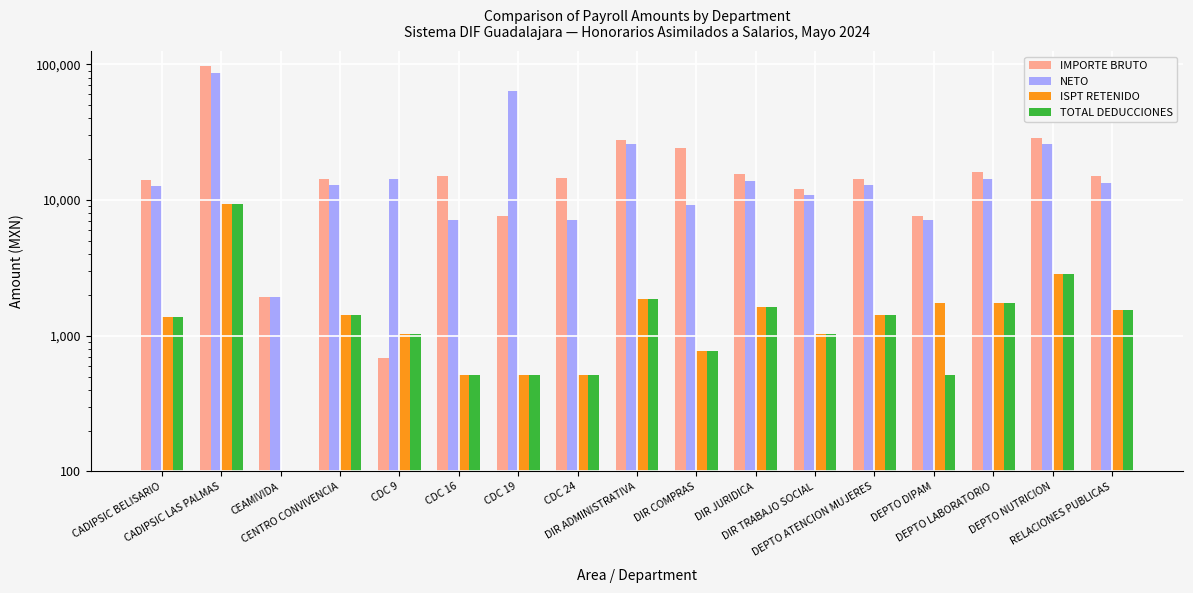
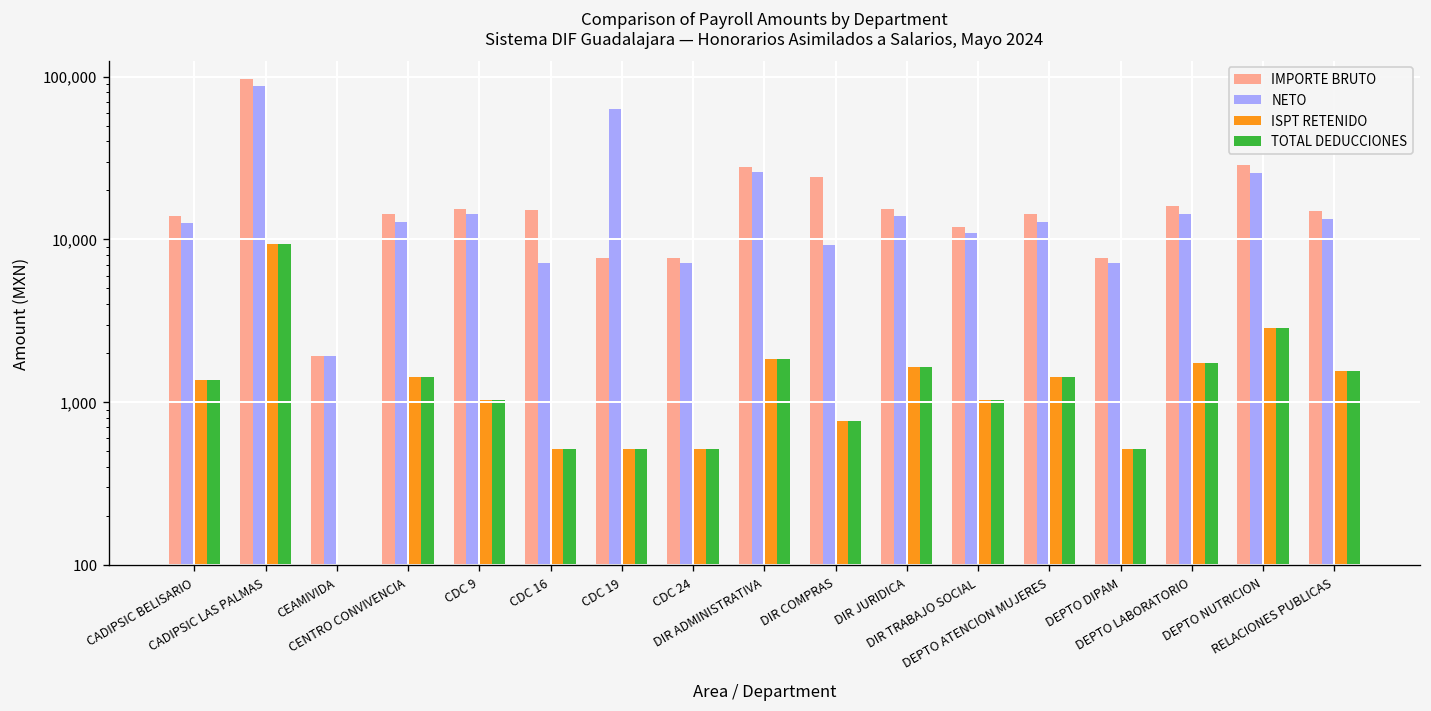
IMPORTE BRUTO, CDC 9: 700 -> 15,000
IMPORTE BRUTO, CDC 24: 14,000 -> 8,000
ISPT RETENIDO, DEPTO DIPAM: 1,700 -> 520
